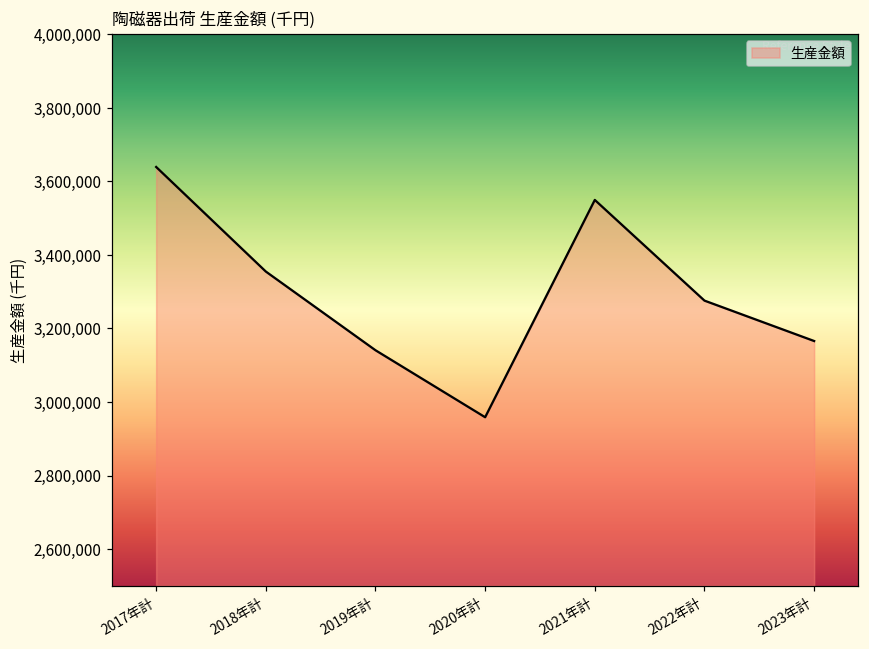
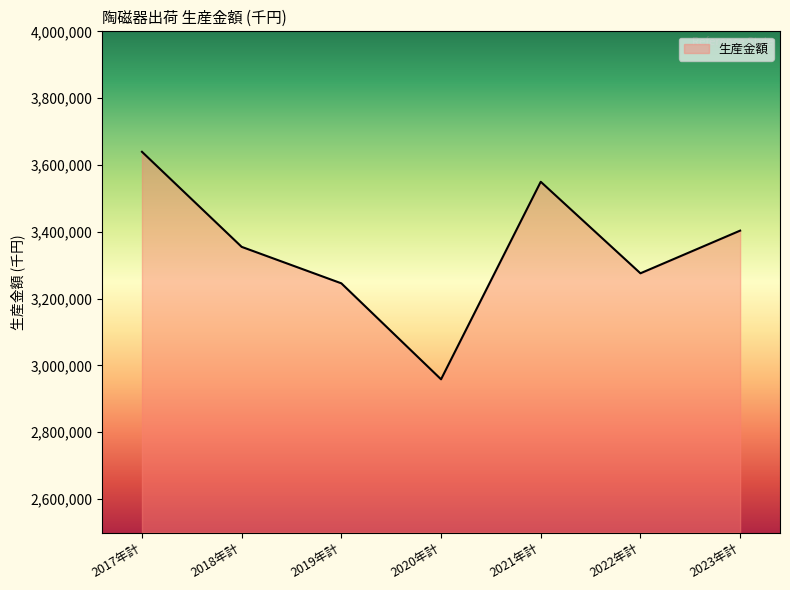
2019年計: 3,140,000 -> 3,250,000
2023年計: 3,170,000 -> 3,400,000
